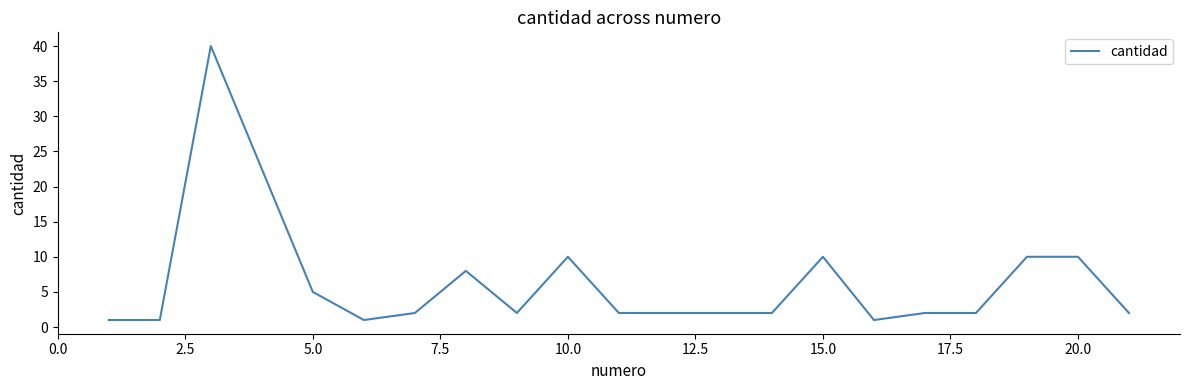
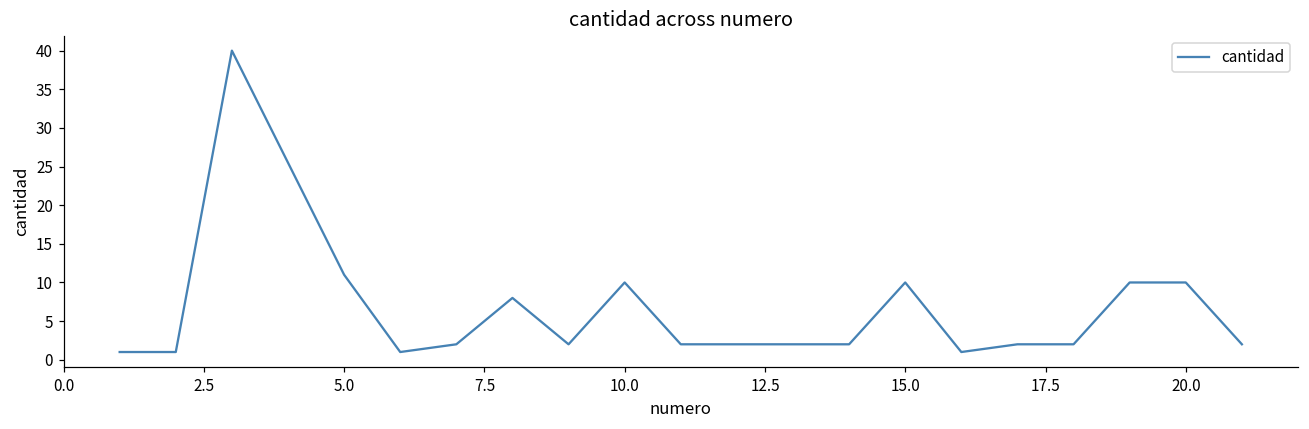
5.0: 5 -> 11
